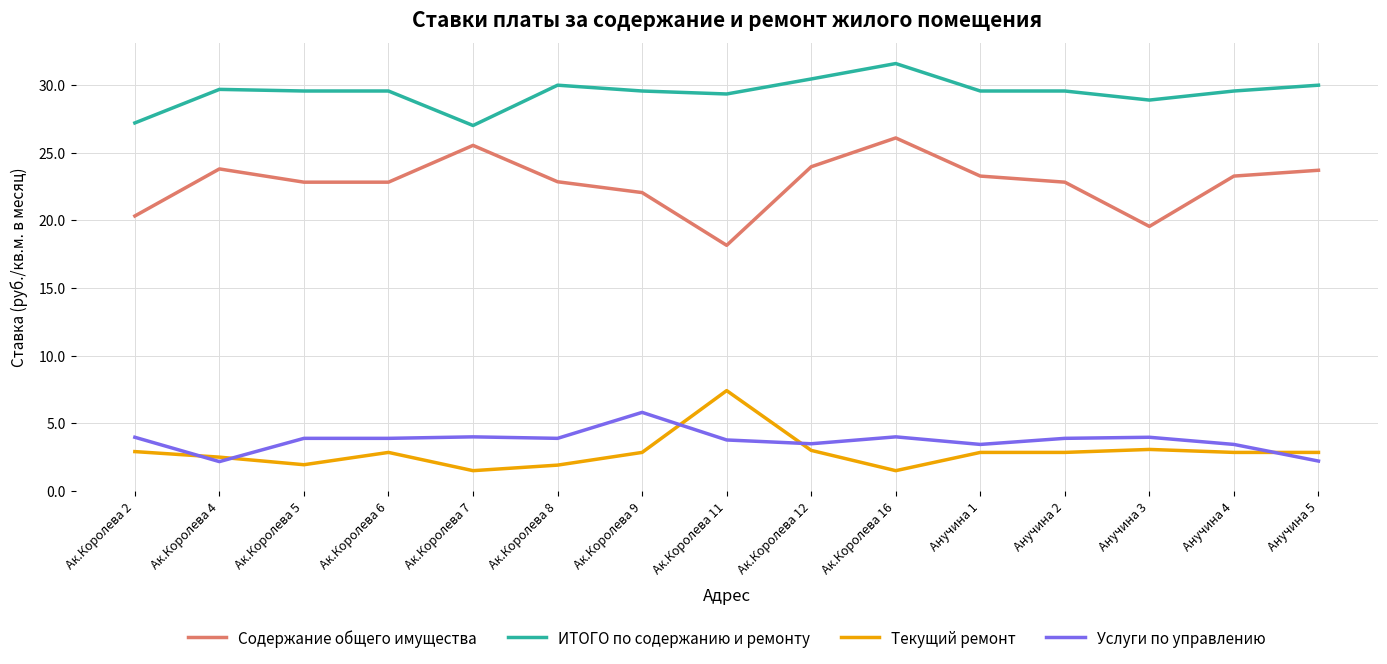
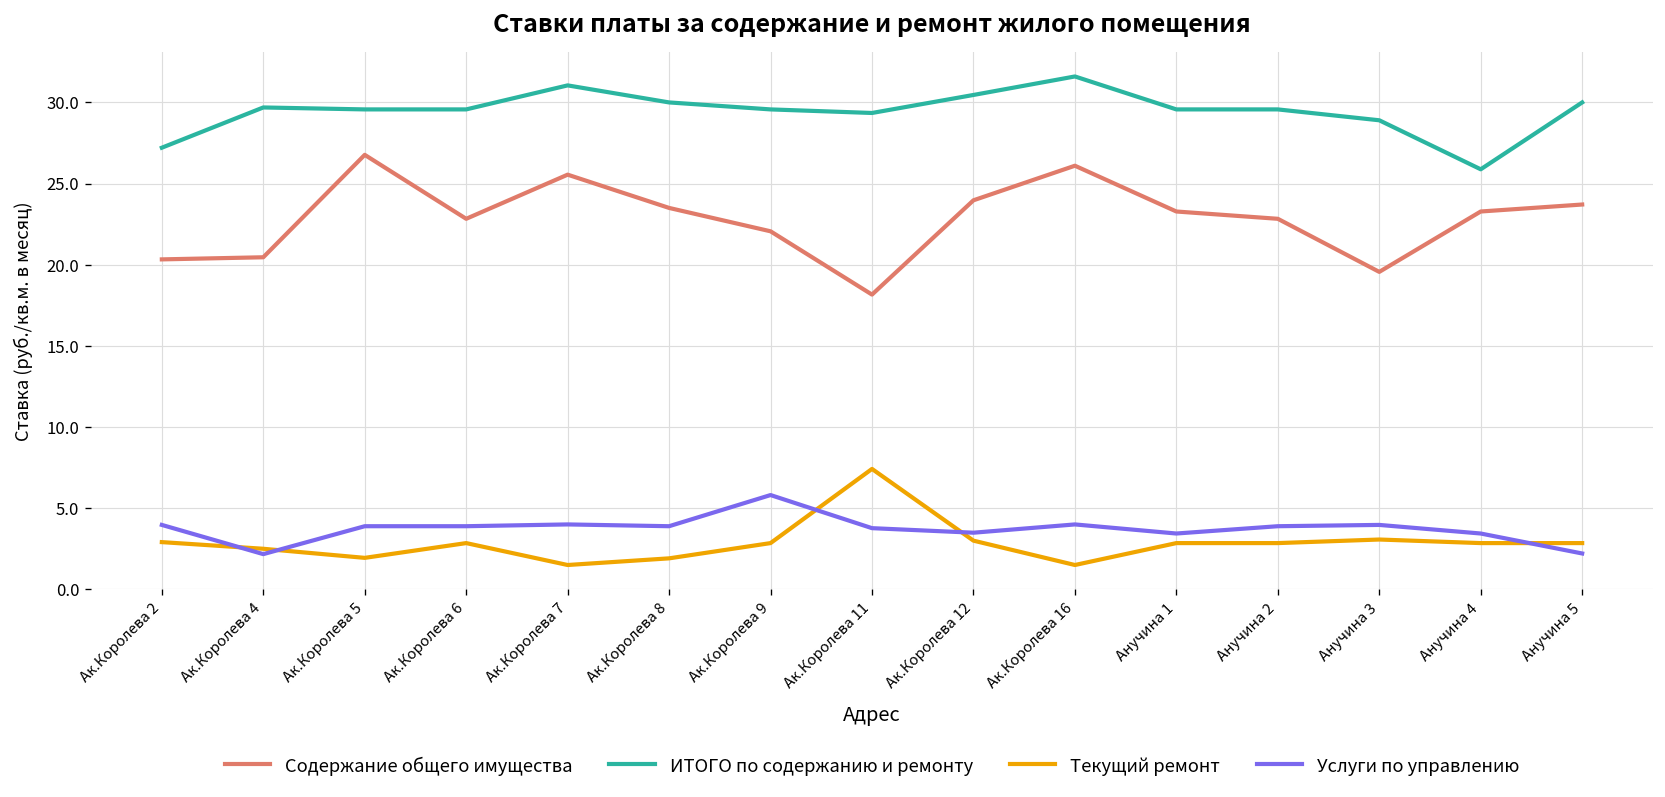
Содержание общего имущества, Ак.Королева 4: 23.8 -> 20.5
Содержание общего имущества, Ак.Королева 5: 22.8 -> 26.8
ИТОГО по содержанию и ремонту, Ак.Королева 7: 27.0 -> 31.1
Содержание общего имущества, Ак.Королева 8: 22.9 -> 23.5
ИТОГО по содержанию и ремонту, Анучина 4: 29.6 -> 25.9
